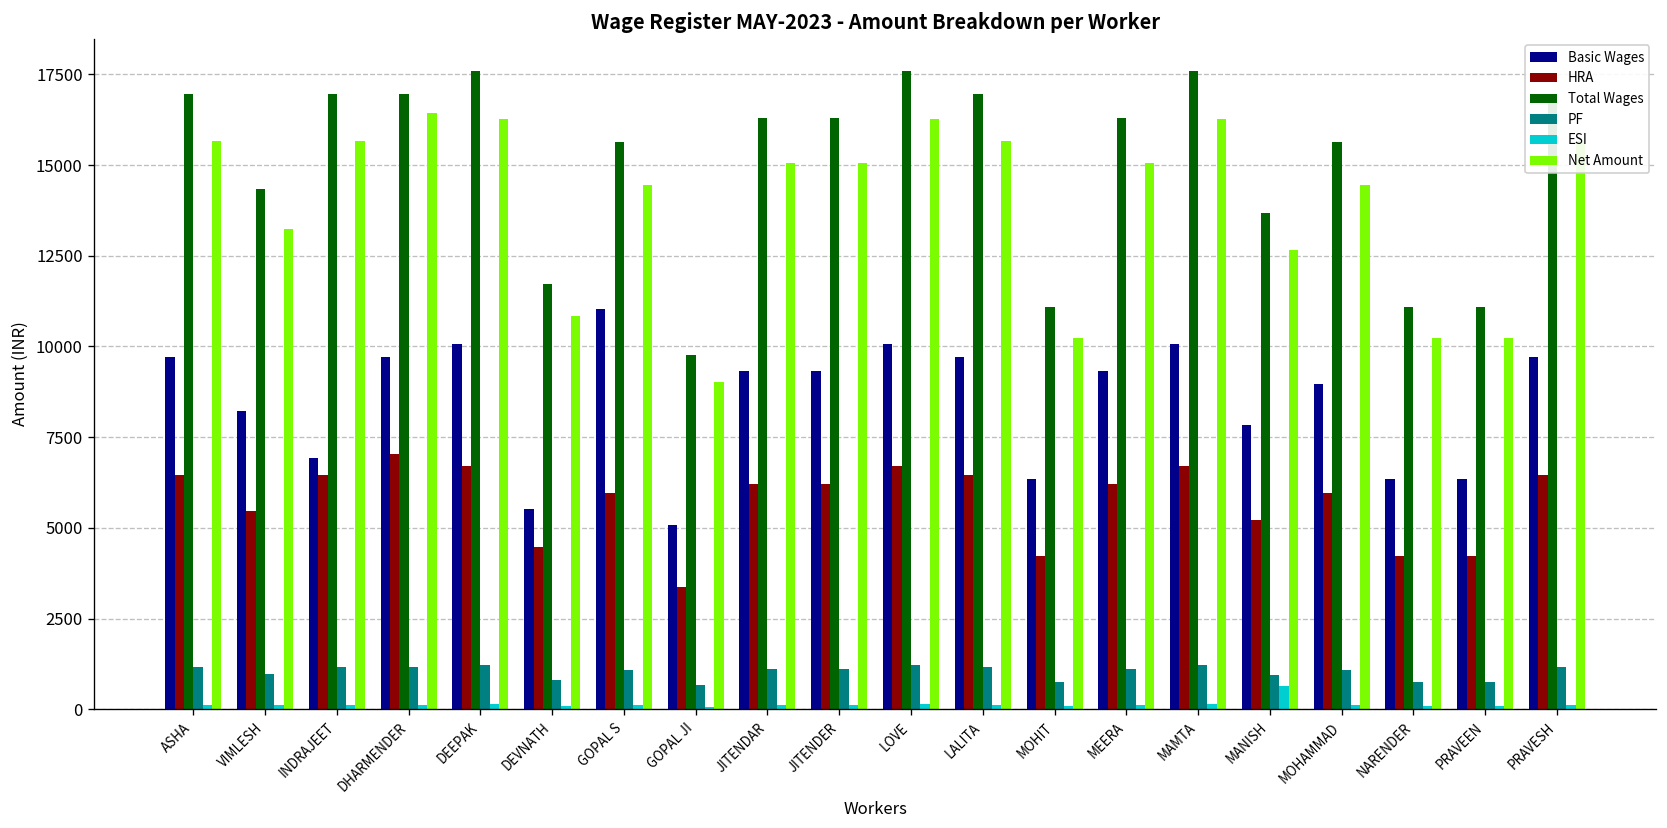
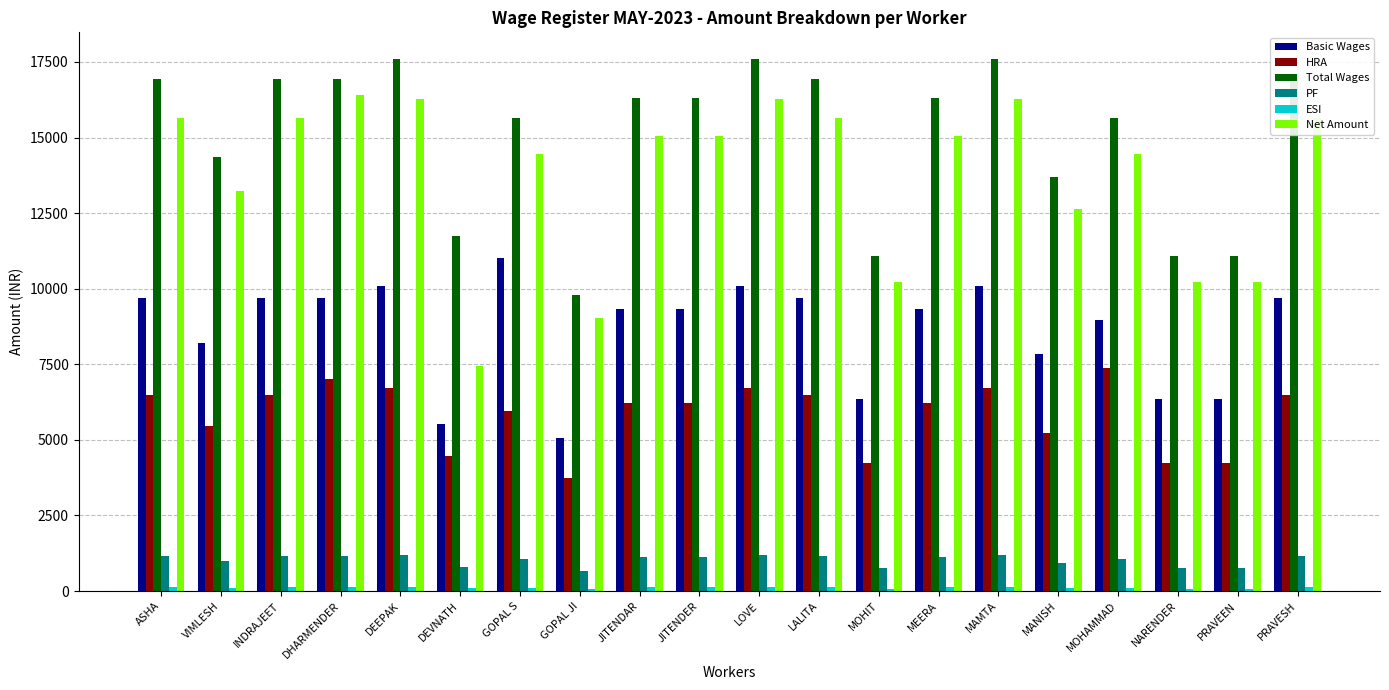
Basic Wages, INDRAJEET: 6900 -> 9700
Net Amount, DEVNATH: 10800 -> 7500
HRA, GOPAL JI: 3400 -> 3700
ESI, MANISH: 600 -> 100
HRA, MOHAMMAD: 6000 -> 7400
